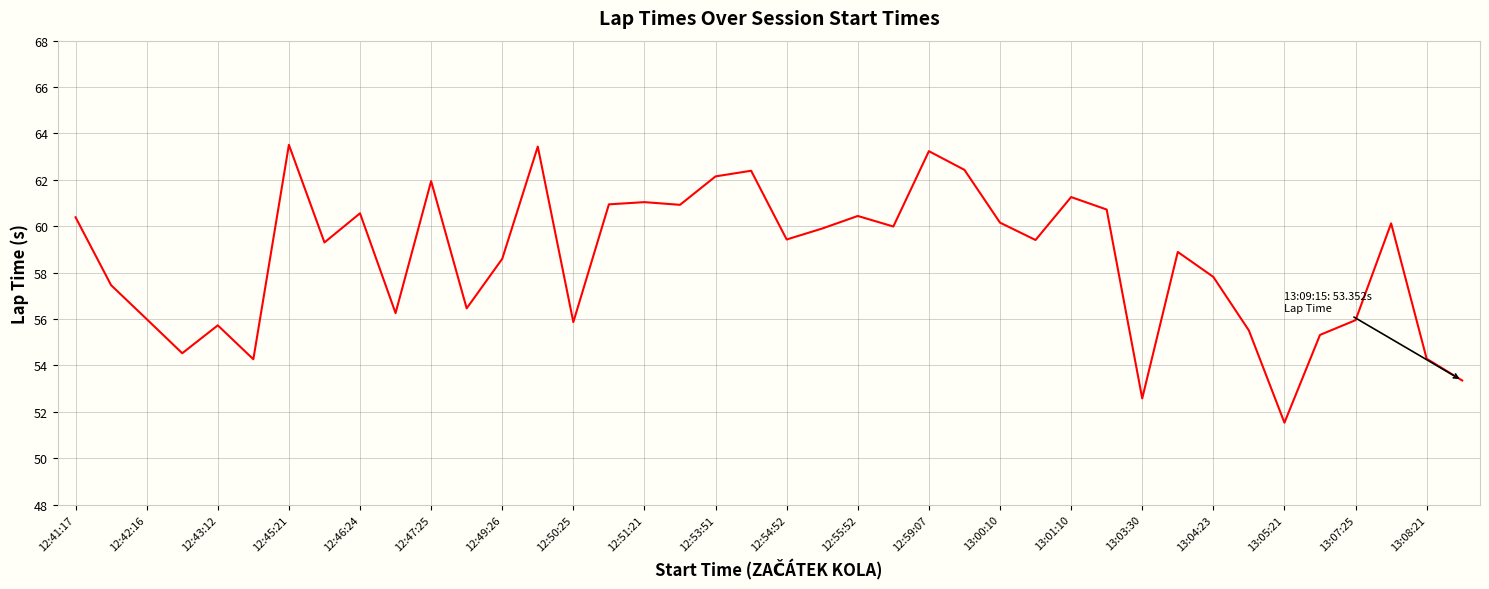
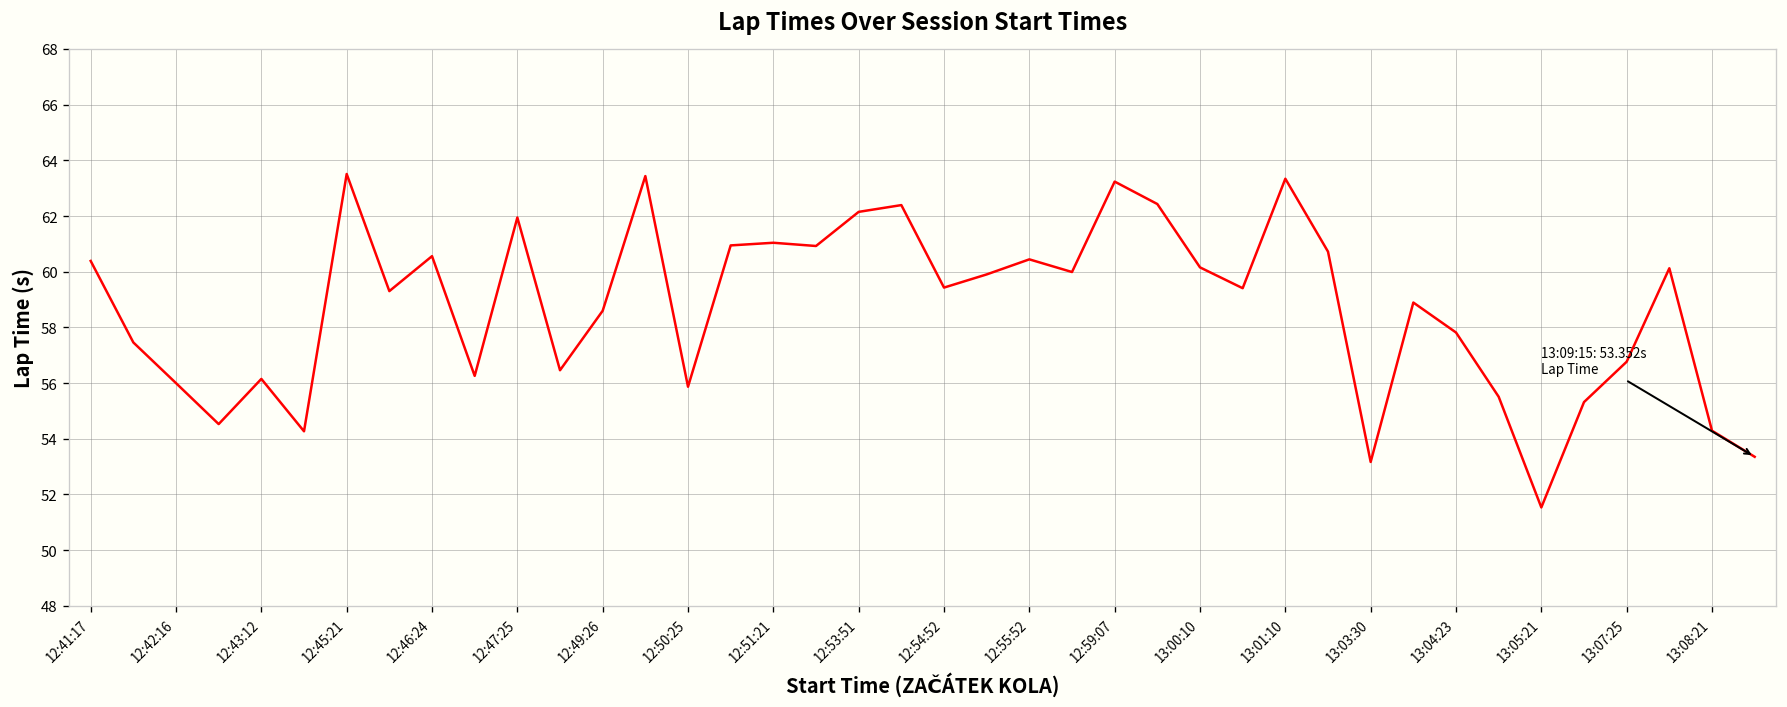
12:43:12: 55.7 -> 56.2
13:01:10: 61.3 -> 63.3
13:03:30: 52.6 -> 53.2
13:07:25: 56.0 -> 56.8
